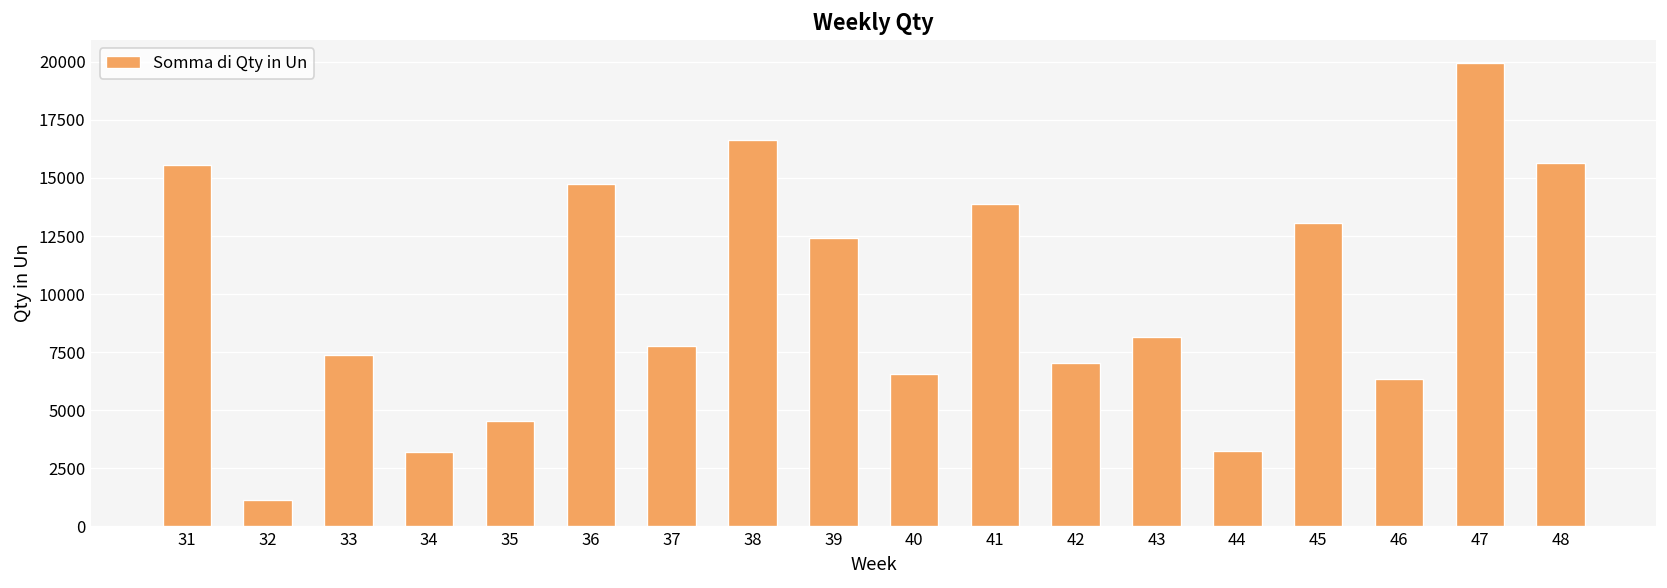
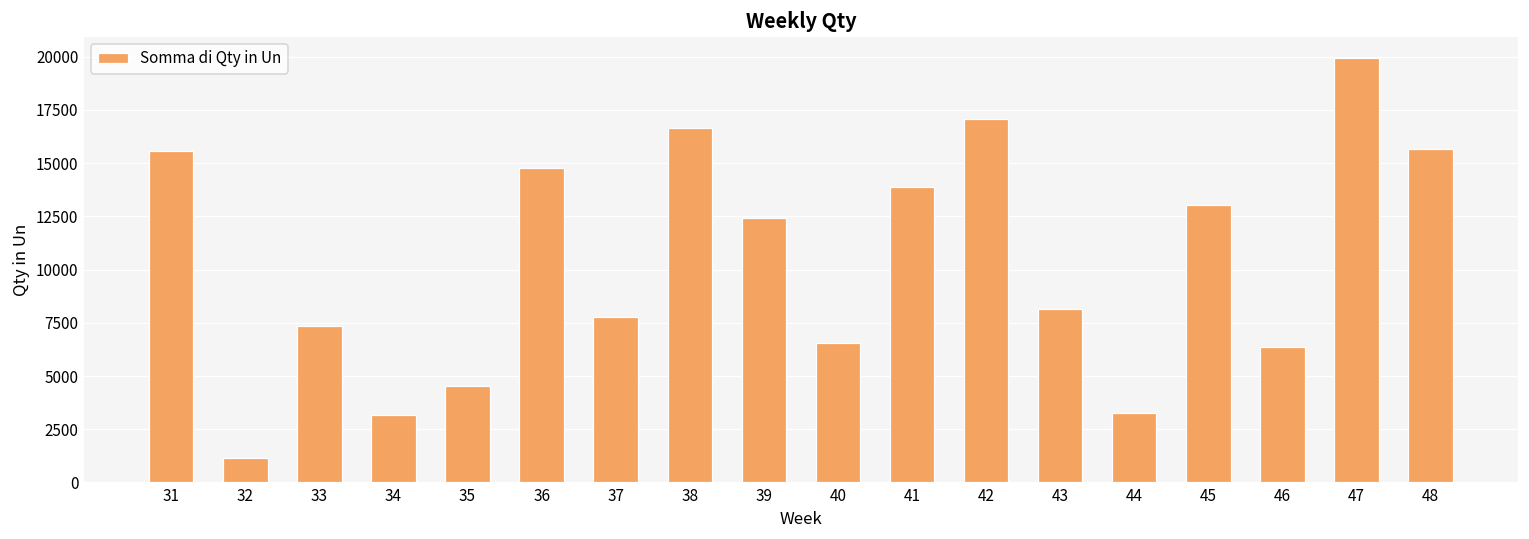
42: 7000 -> 17100
